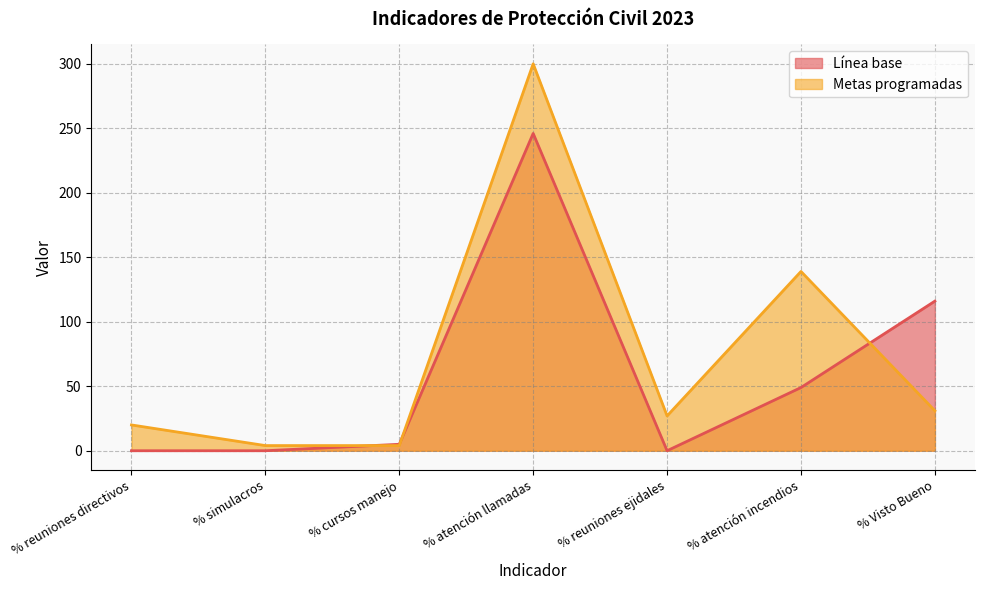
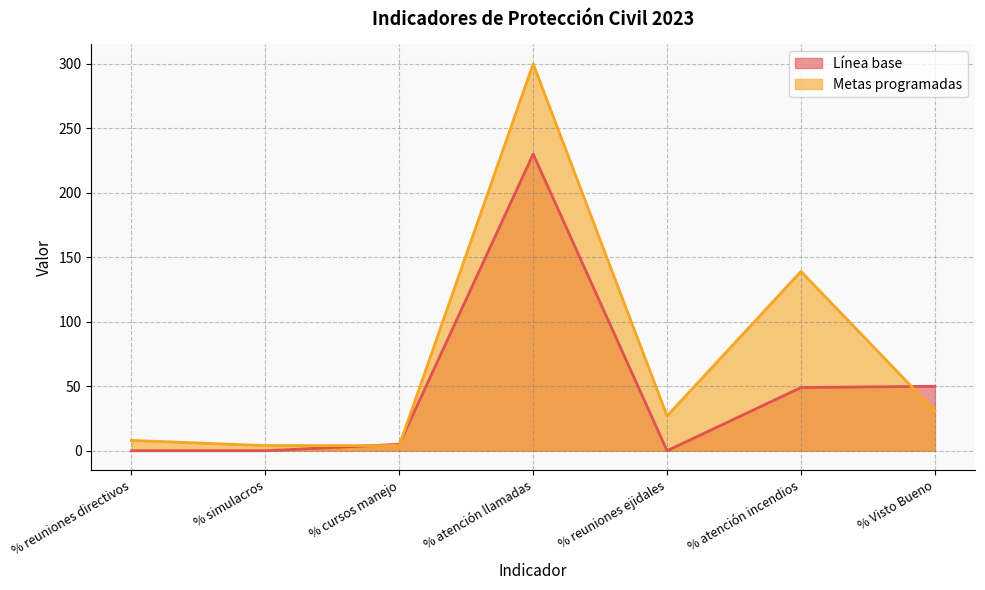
Metas programadas, % reuniones directivos: 20 -> 8
Línea base, % atención llamadas: 246 -> 230
Línea base, % Visto Bueno: 116 -> 50
